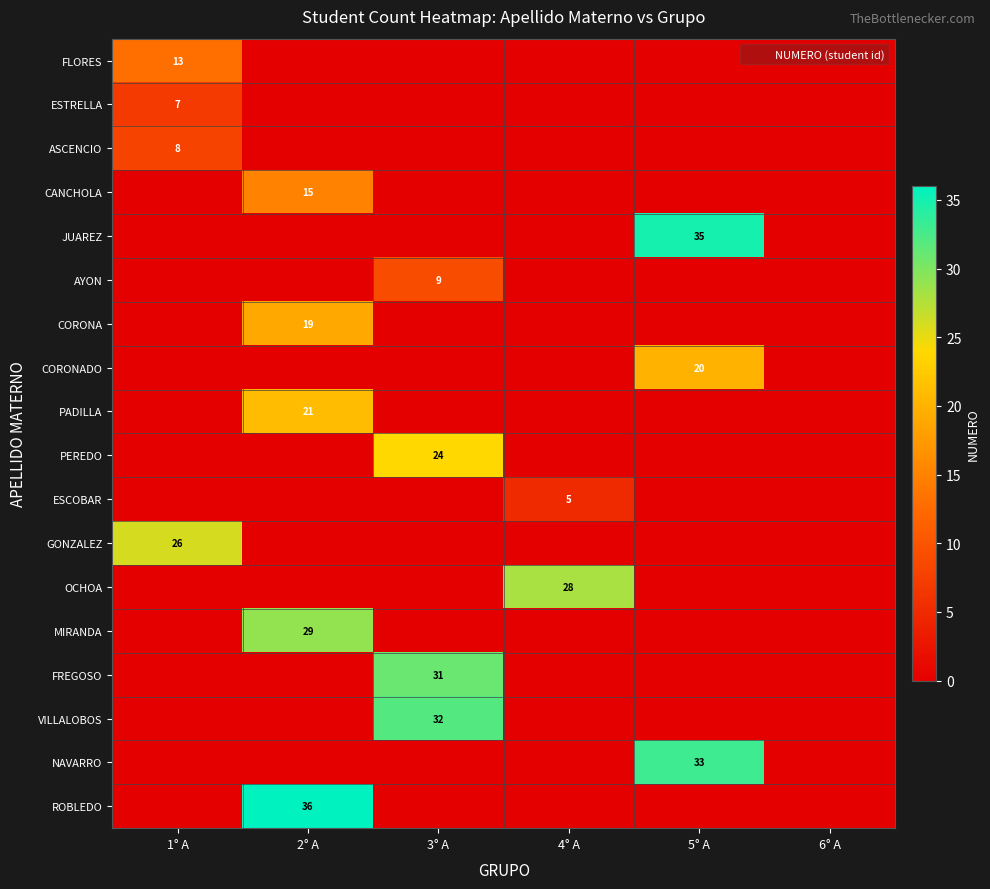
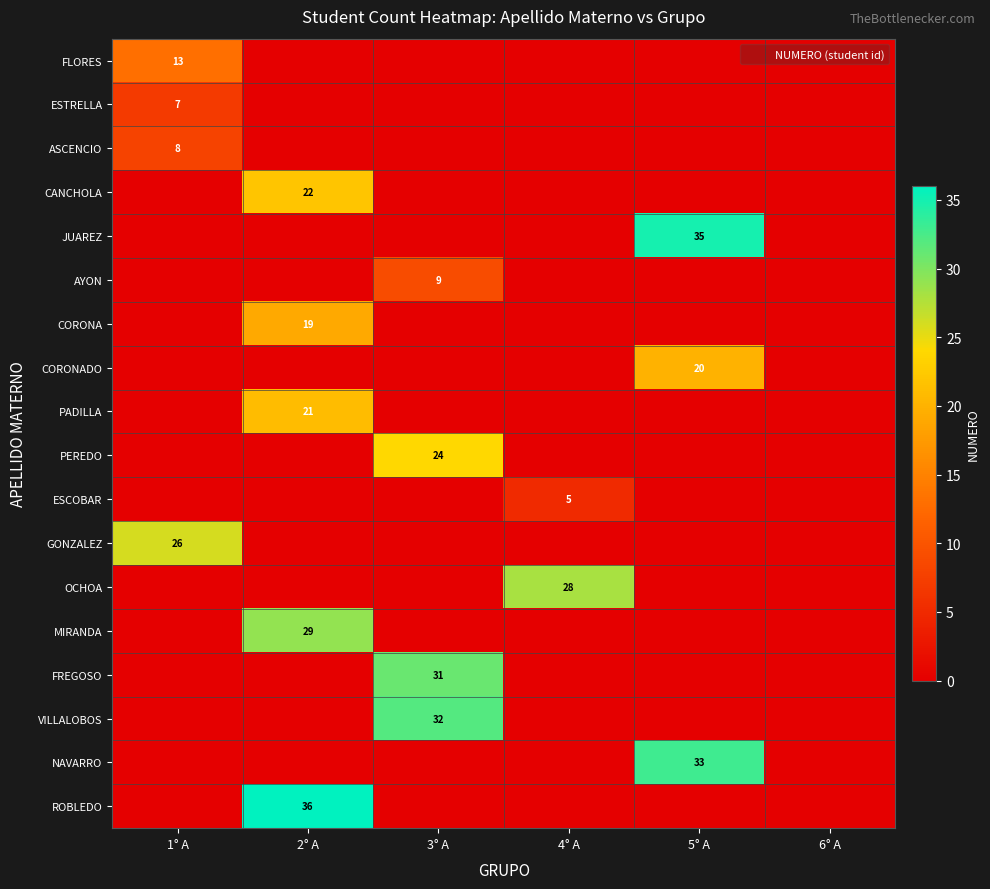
CANCHOLA, 2° A: 15 -> 22
